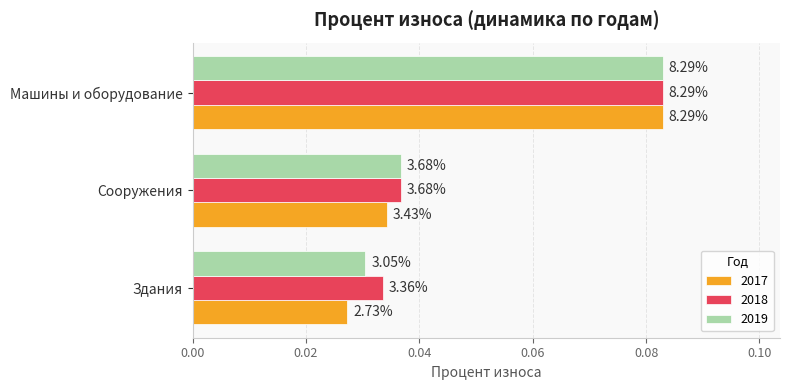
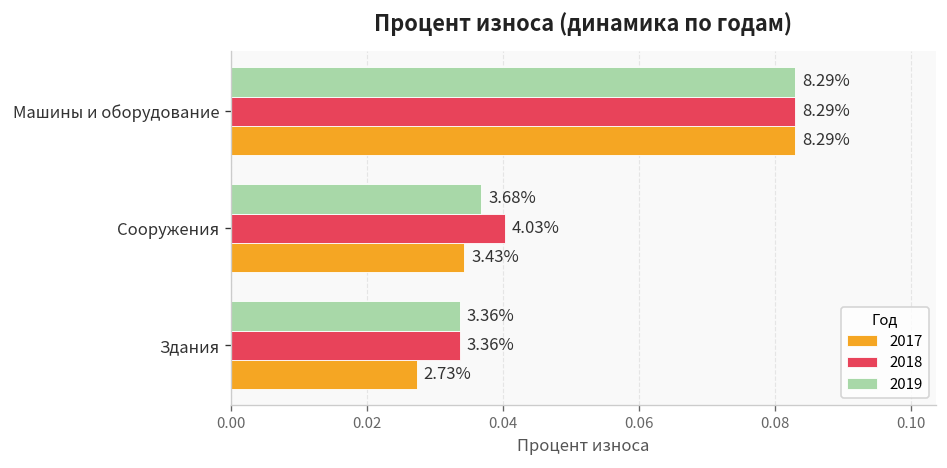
2018, Сооружения: 3.68% -> 4.03%
2019, Здания: 3.05% -> 3.36%
